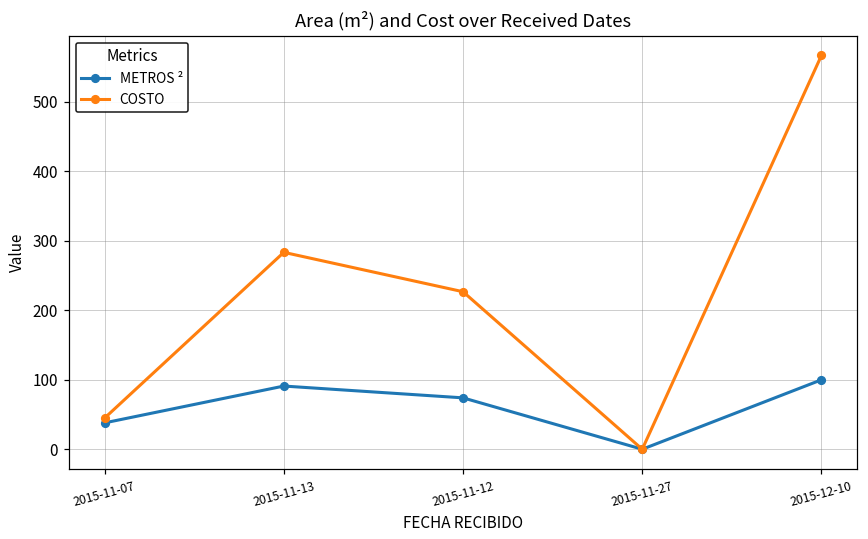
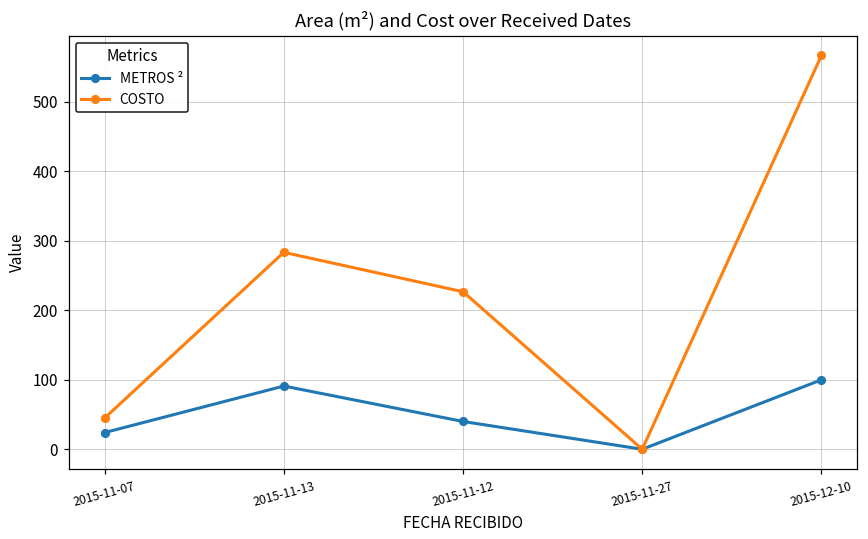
METROS ², 2015-11-07: 40 -> 20
METROS ², 2015-11-12: 70 -> 40
